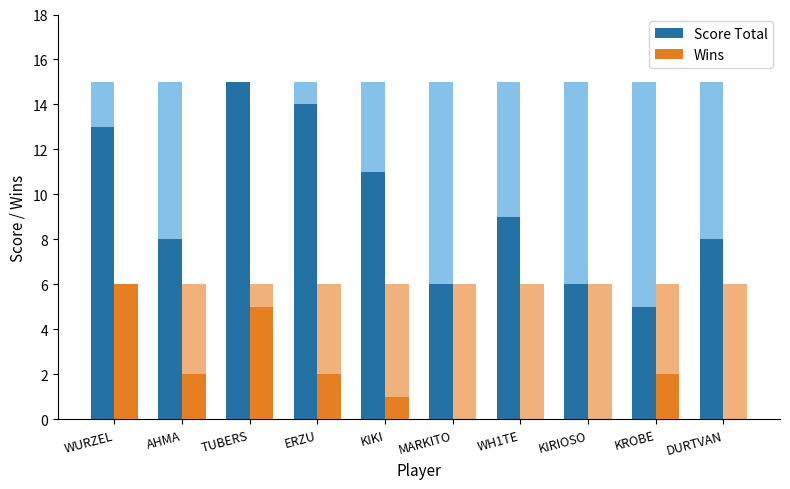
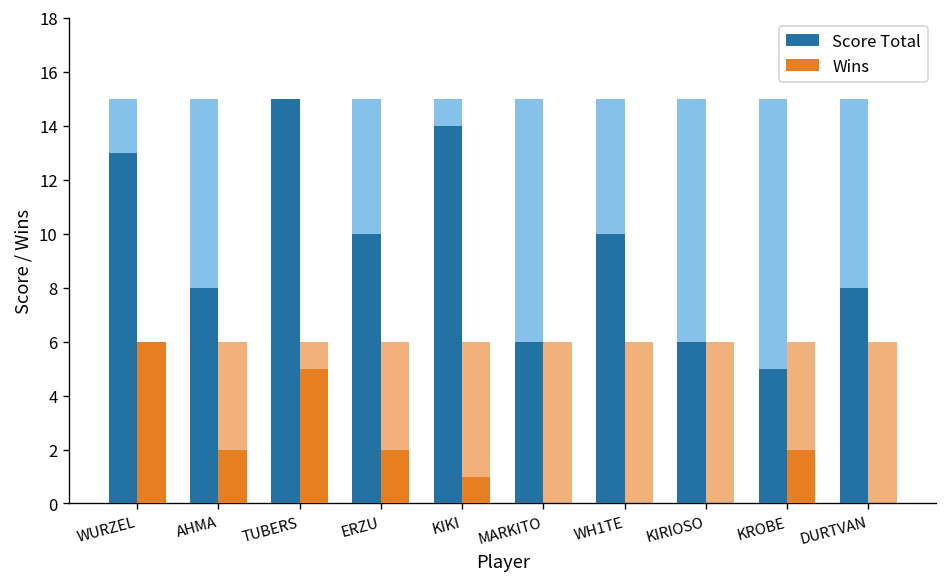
Score Total, ERZU: 14 -> 10
Score Total, KIKI: 11 -> 14
Score Total, WH1TE: 9 -> 10
